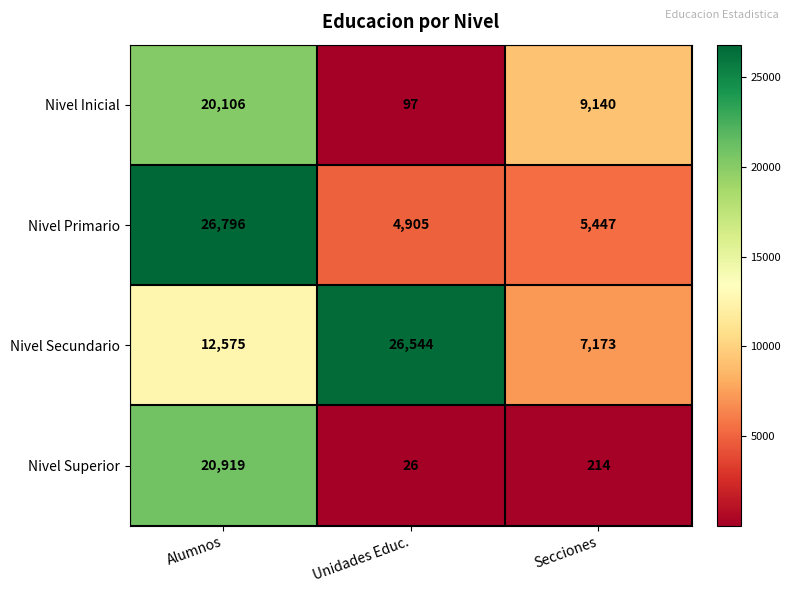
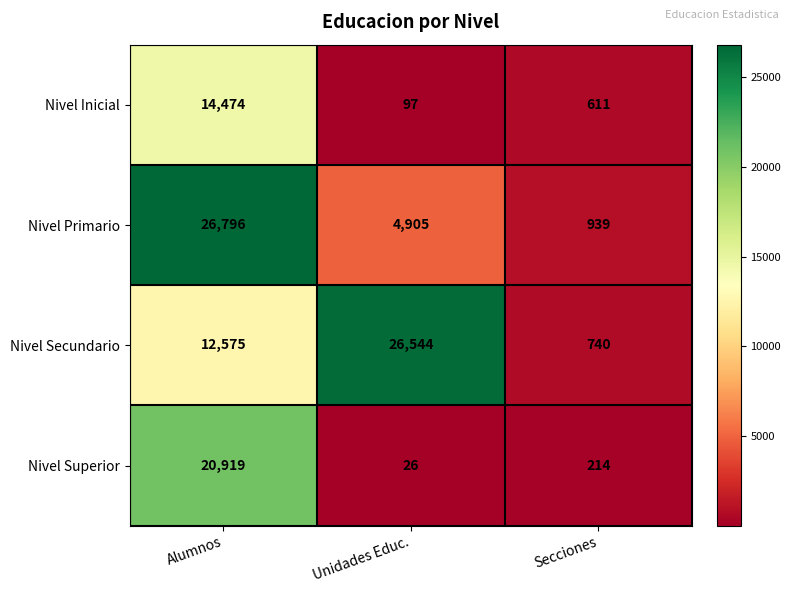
Nivel Inicial, Alumnos: 20,106 -> 14,474
Nivel Inicial, Secciones: 9,140 -> 611
Nivel Primario, Secciones: 5,447 -> 939
Nivel Secundario, Secciones: 7,173 -> 740
